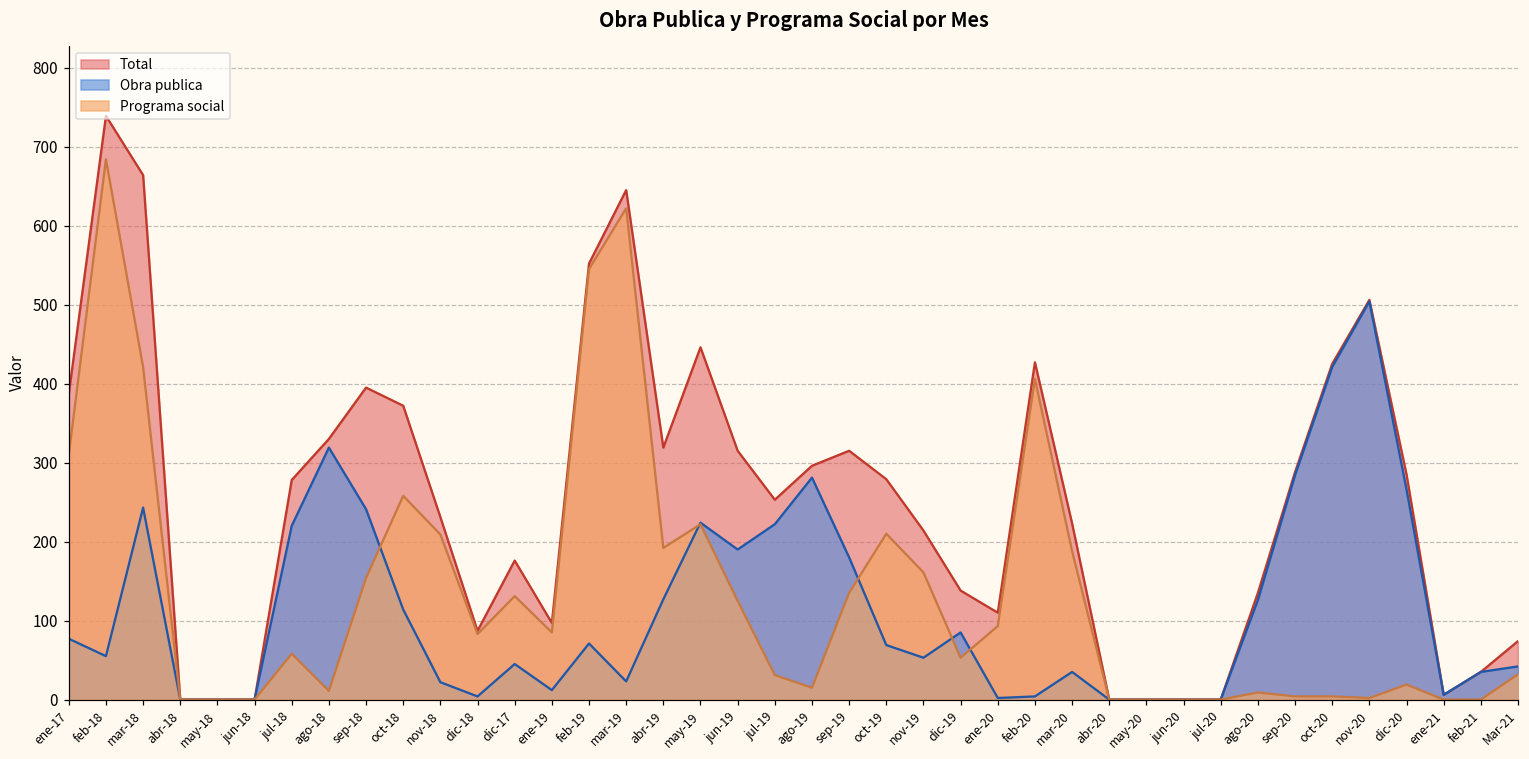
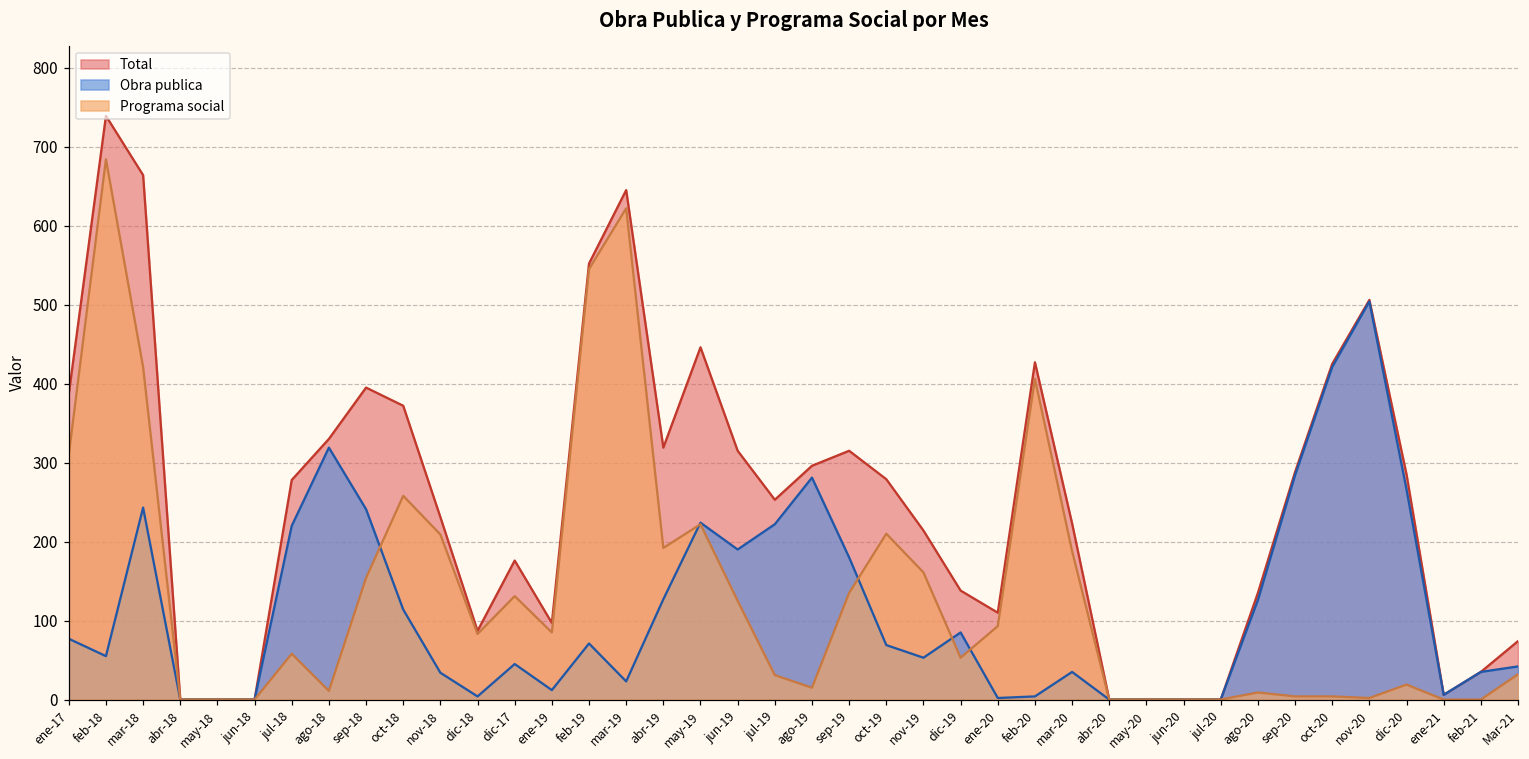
Obra publica, nov-18: 20 -> 30
